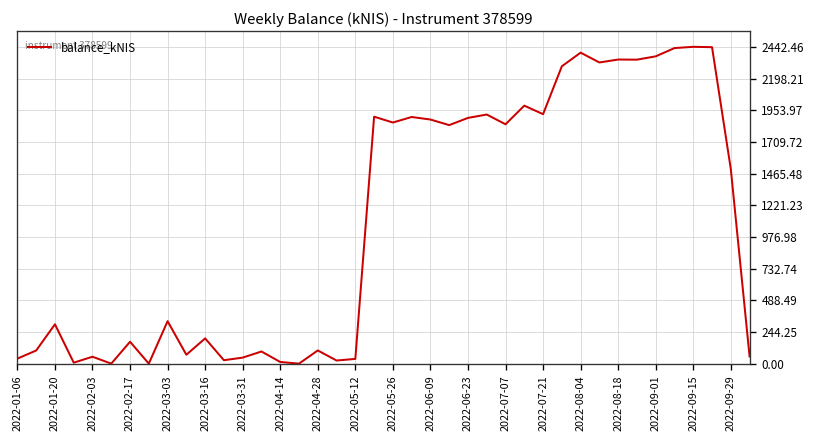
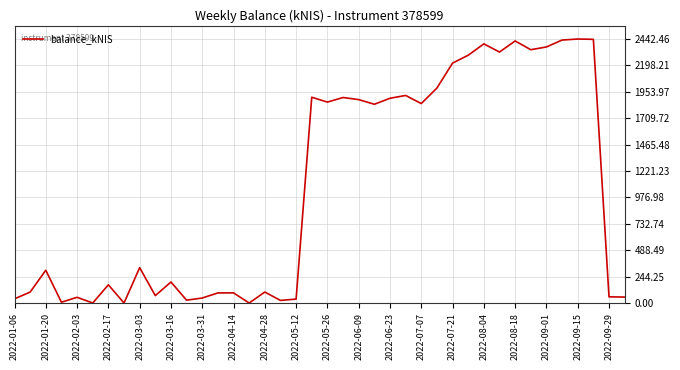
2022-04-14: 10 -> 90
2022-07-21: 1920 -> 2220
2022-08-18: 2340 -> 2420
2022-09-29: 1500 -> 60
